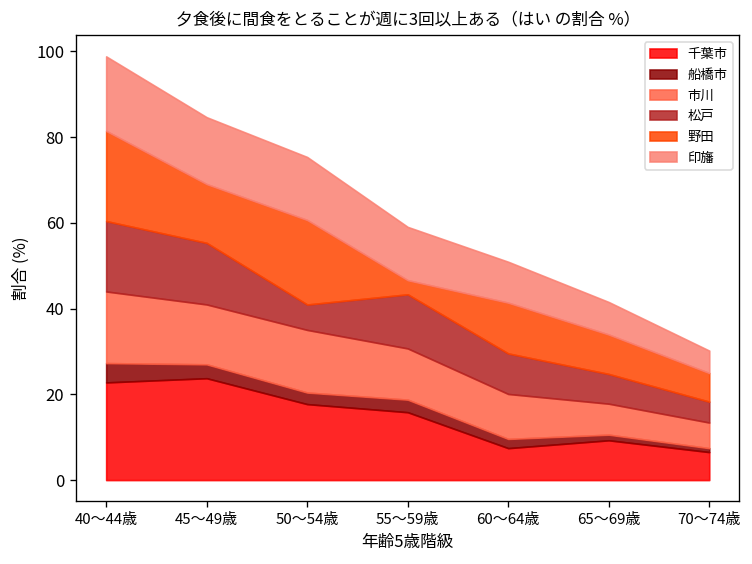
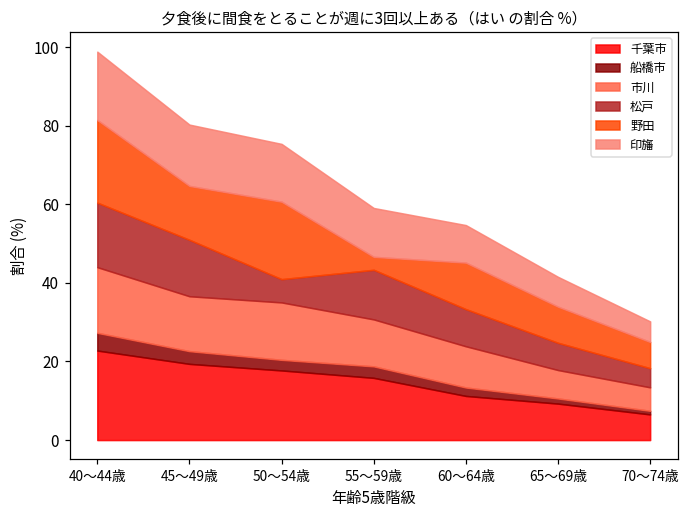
千葉市, 45～49歳: 24 -> 19
千葉市, 60～64歳: 7 -> 11
